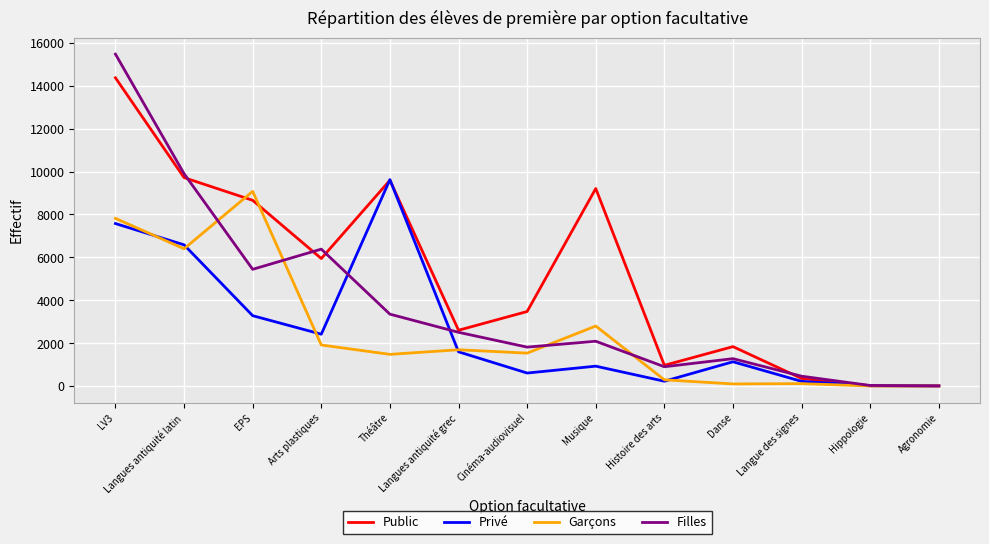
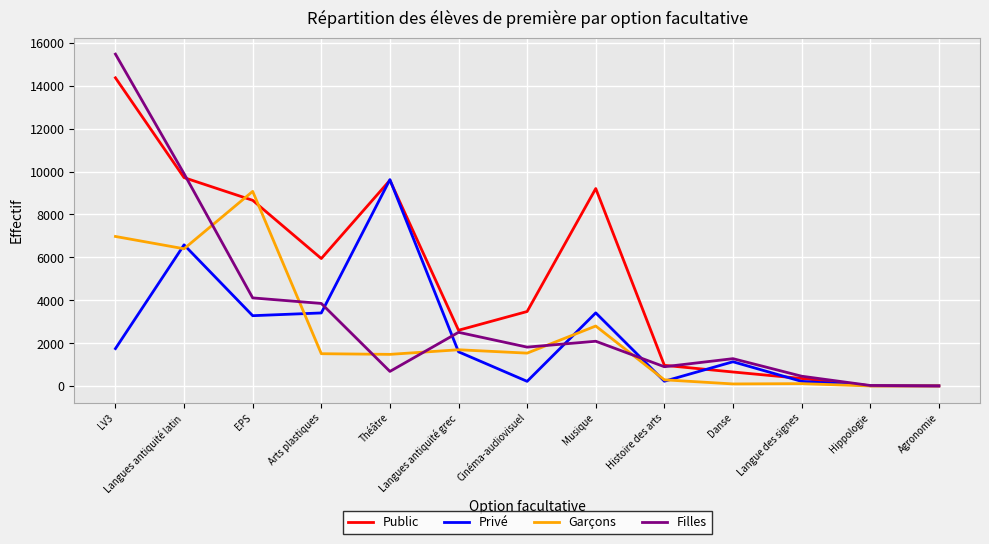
Privé, LV3: 7600 -> 1700
Garçons, LV3: 7800 -> 7000
Filles, EPS: 5400 -> 4100
Privé, Arts plastiques: 2400 -> 3400
Garçons, Arts plastiques: 1900 -> 1500
Filles, Arts plastiques: 6400 -> 3800
Filles, Théâtre: 3300 -> 700
Privé, Cinéma-audiovisuel: 600 -> 200
Privé, Musique: 900 -> 3400
Public, Danse: 1800 -> 700
